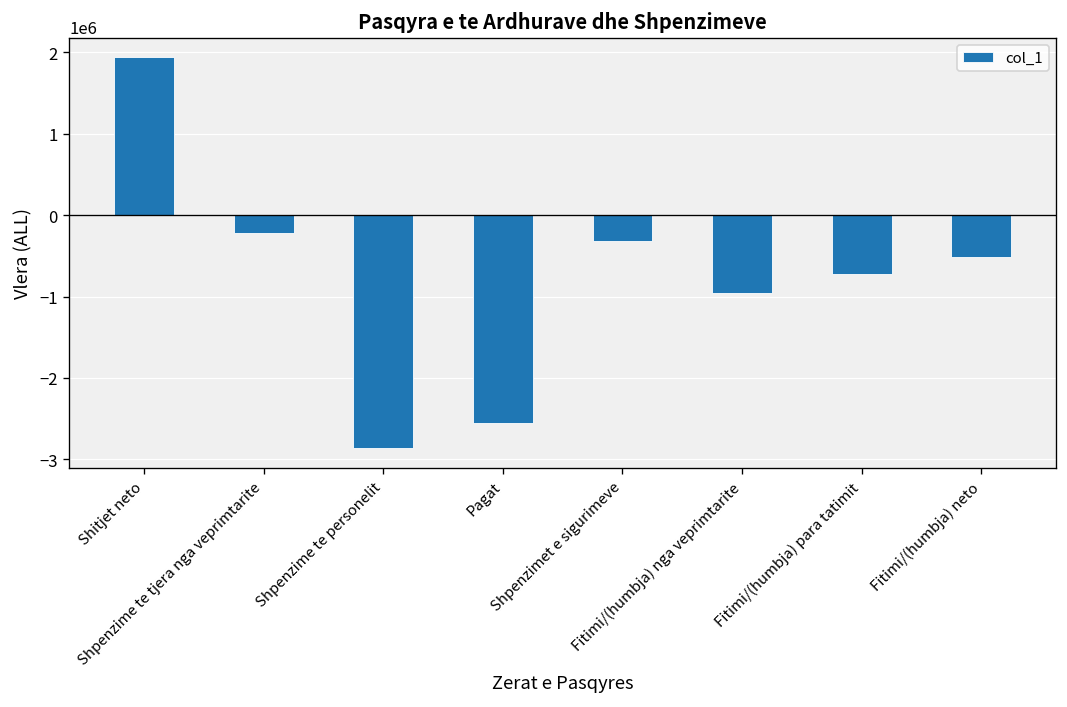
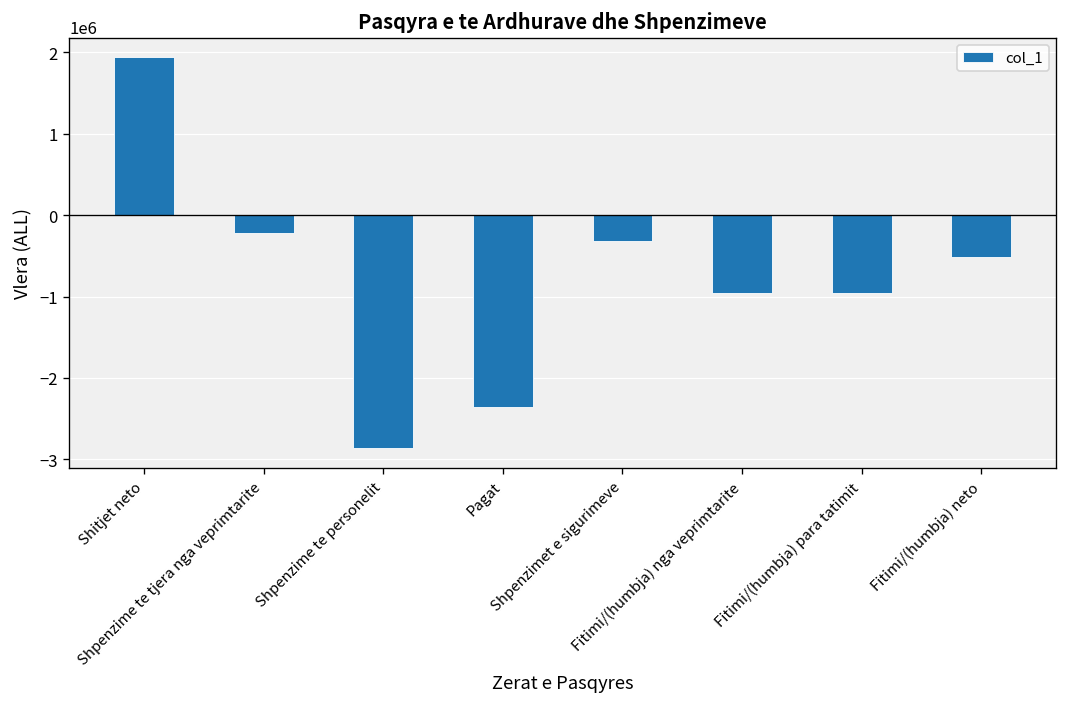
Pagat: -2500000 -> -2400000
Fitimi/(humbja) para tatimit: -700000 -> -1000000
